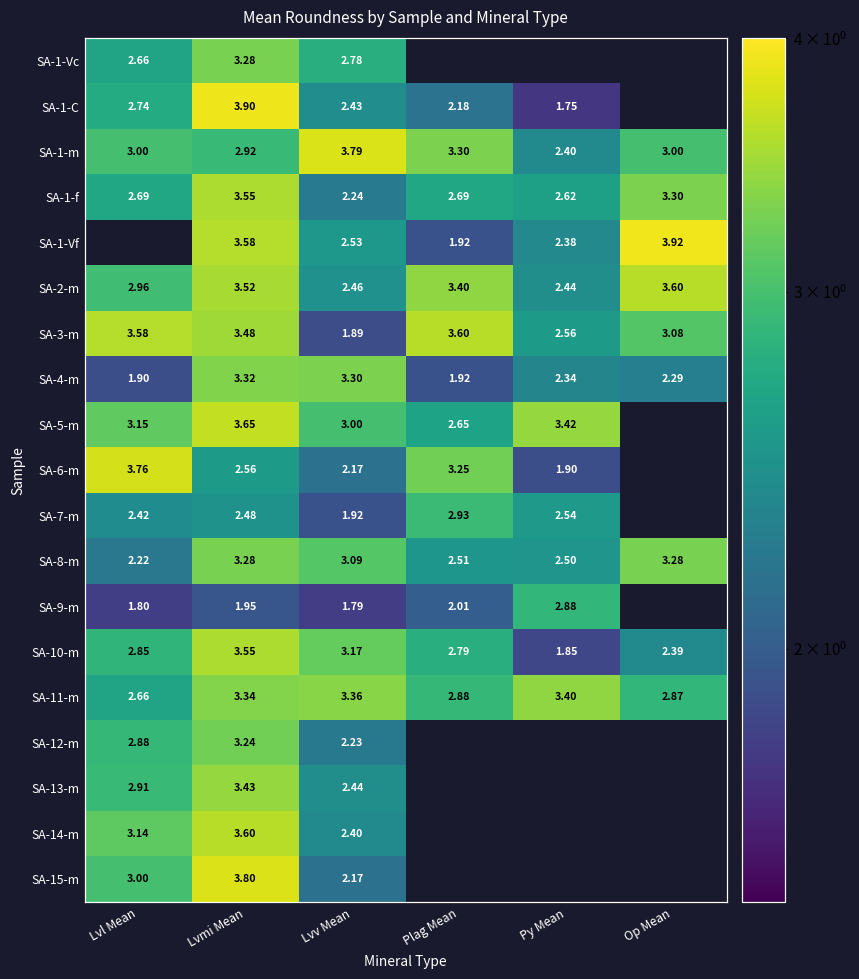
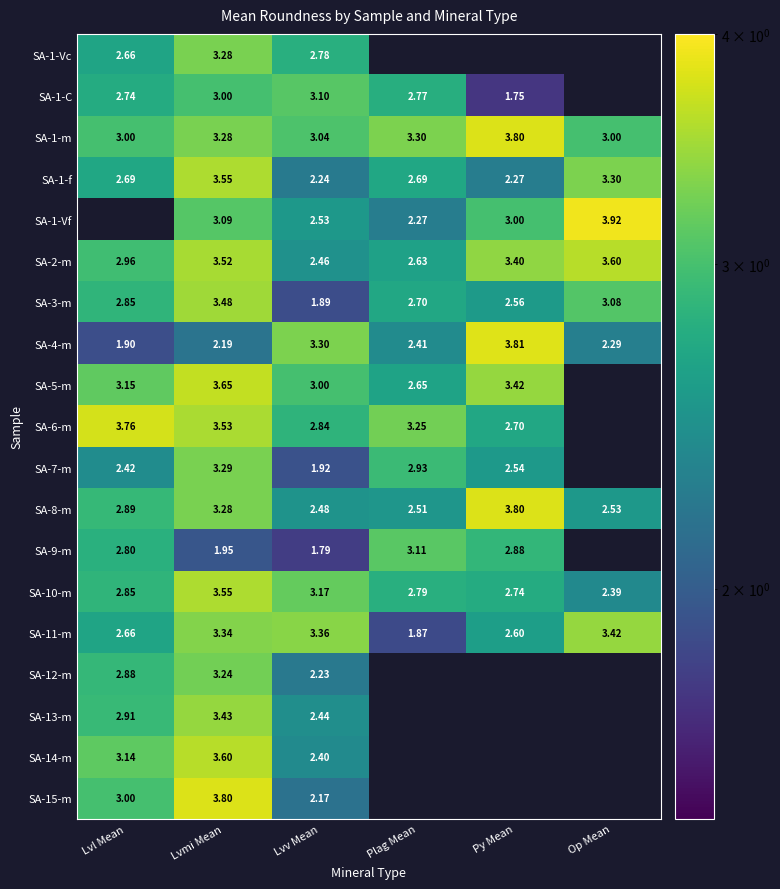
SA-1-C, Lvmi Mean: 3.90 -> 3.00
SA-1-C, Lvv Mean: 2.43 -> 3.10
SA-1-C, Plag Mean: 2.18 -> 2.77
SA-1-m, Lvmi Mean: 2.92 -> 3.28
SA-1-m, Lvv Mean: 3.79 -> 3.04
SA-1-m, Py Mean: 2.40 -> 3.80
SA-1-f, Py Mean: 2.62 -> 2.27
SA-1-Vf, Lvmi Mean: 3.58 -> 3.09
SA-1-Vf, Plag Mean: 1.92 -> 2.27
SA-1-Vf, Py Mean: 2.38 -> 3.00
SA-2-m, Plag Mean: 3.40 -> 2.63
SA-2-m, Py Mean: 2.44 -> 3.40
SA-3-m, Lvl Mean: 3.58 -> 2.85
SA-3-m, Plag Mean: 3.60 -> 2.70
SA-4-m, Lvmi Mean: 3.32 -> 2.19
SA-4-m, Plag Mean: 1.92 -> 2.41
SA-4-m, Py Mean: 2.34 -> 3.81
SA-6-m, Lvmi Mean: 2.56 -> 3.53
SA-6-m, Lvv Mean: 2.17 -> 2.84
SA-6-m, Py Mean: 1.90 -> 2.70
SA-7-m, Lvmi Mean: 2.48 -> 3.29
SA-8-m, Lvl Mean: 2.22 -> 2.89
SA-8-m, Lvv Mean: 3.09 -> 2.48
SA-8-m, Py Mean: 2.50 -> 3.80
SA-8-m, Op Mean: 3.28 -> 2.53
SA-9-m, Lvl Mean: 1.80 -> 2.80
SA-9-m, Plag Mean: 2.01 -> 3.11
SA-10-m, Py Mean: 1.85 -> 2.74
SA-11-m, Plag Mean: 2.88 -> 1.87
SA-11-m, Py Mean: 3.40 -> 2.60
SA-11-m, Op Mean: 2.87 -> 3.42
